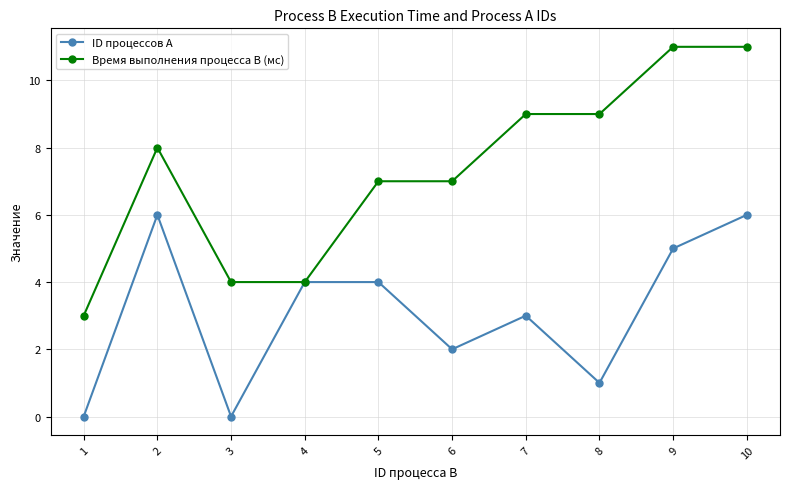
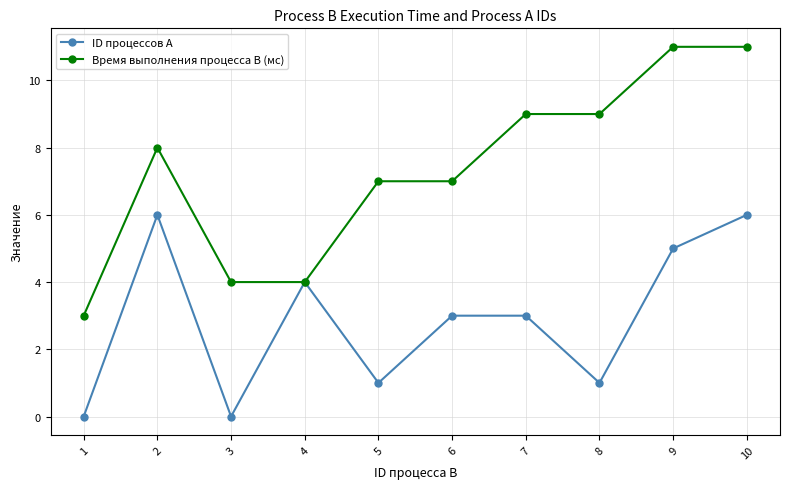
ID процессов A, 5: 4 -> 1
ID процессов A, 6: 2 -> 3
